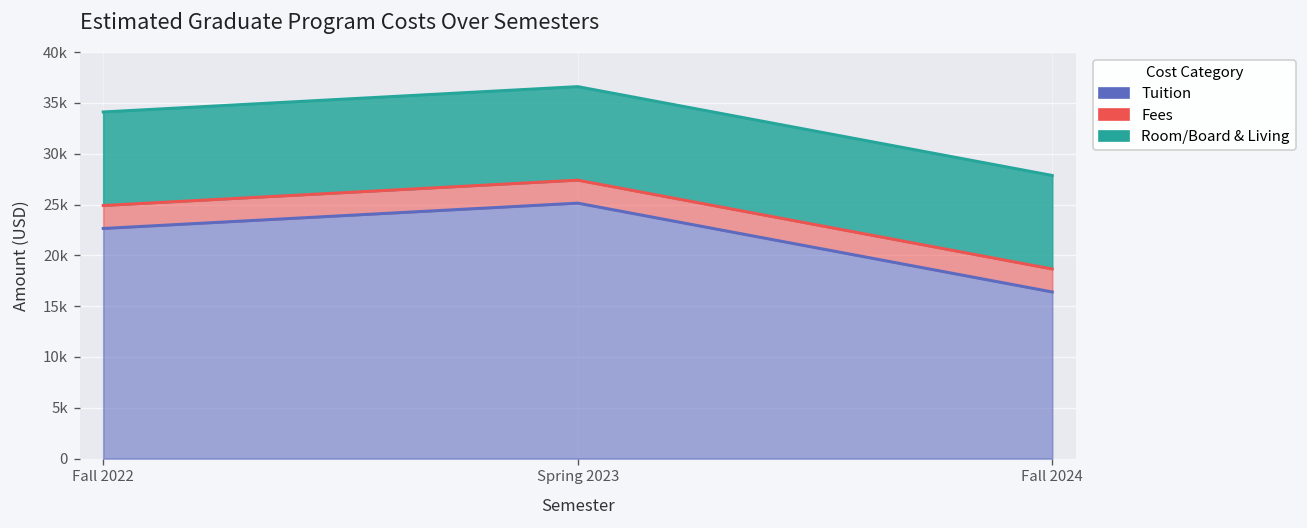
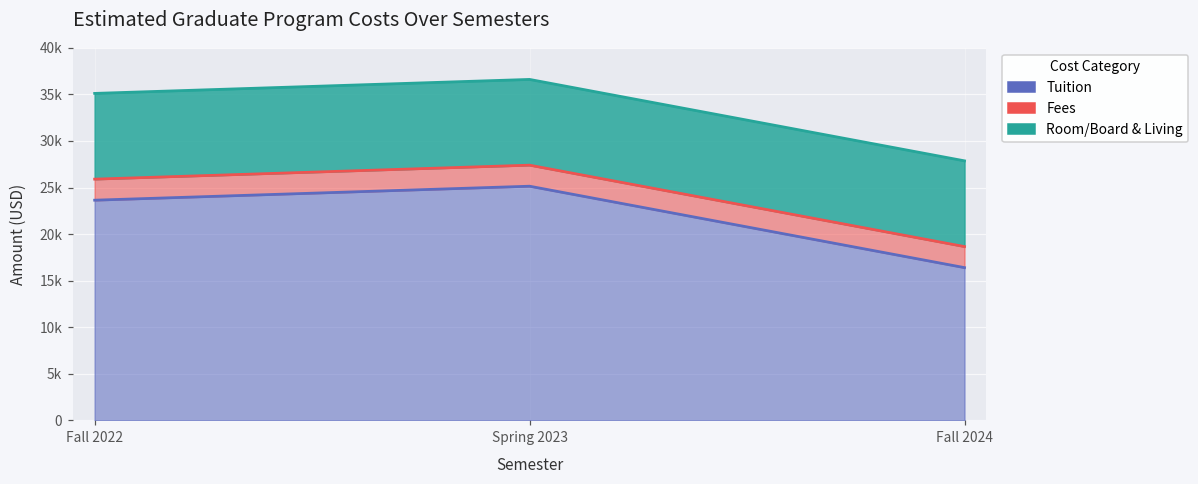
Tuition, Fall 2022: 23000 -> 24000
